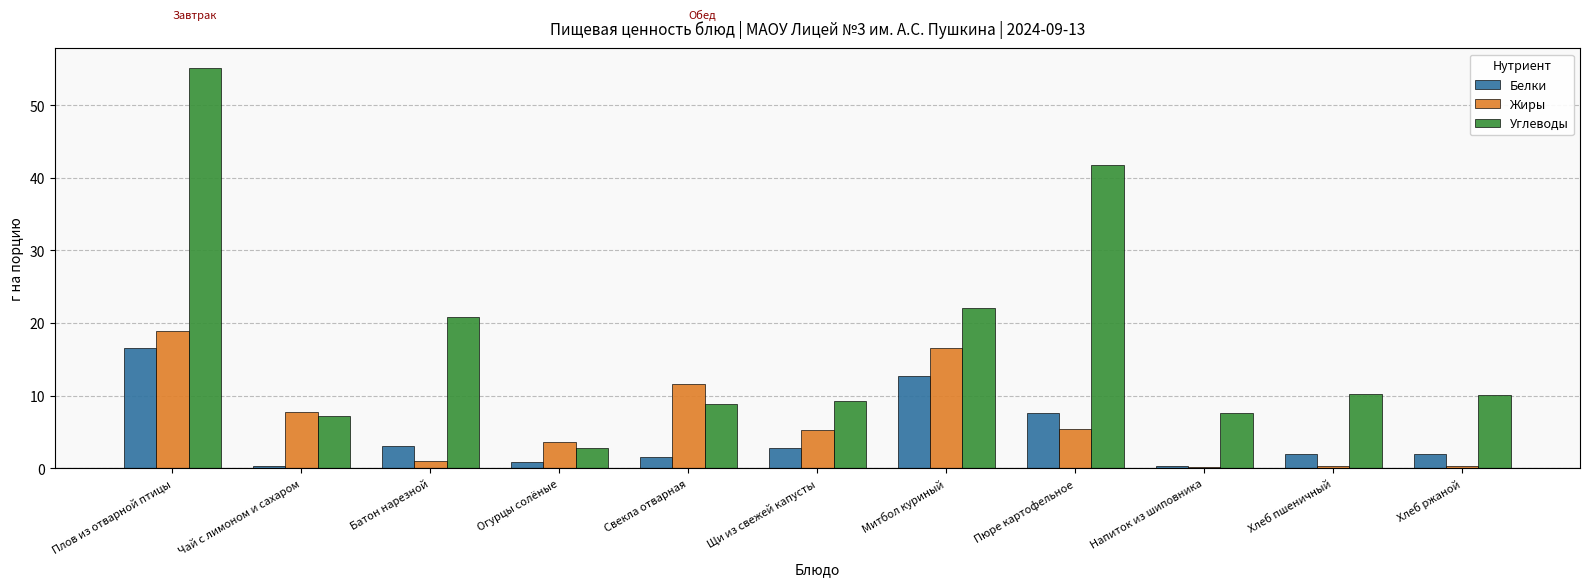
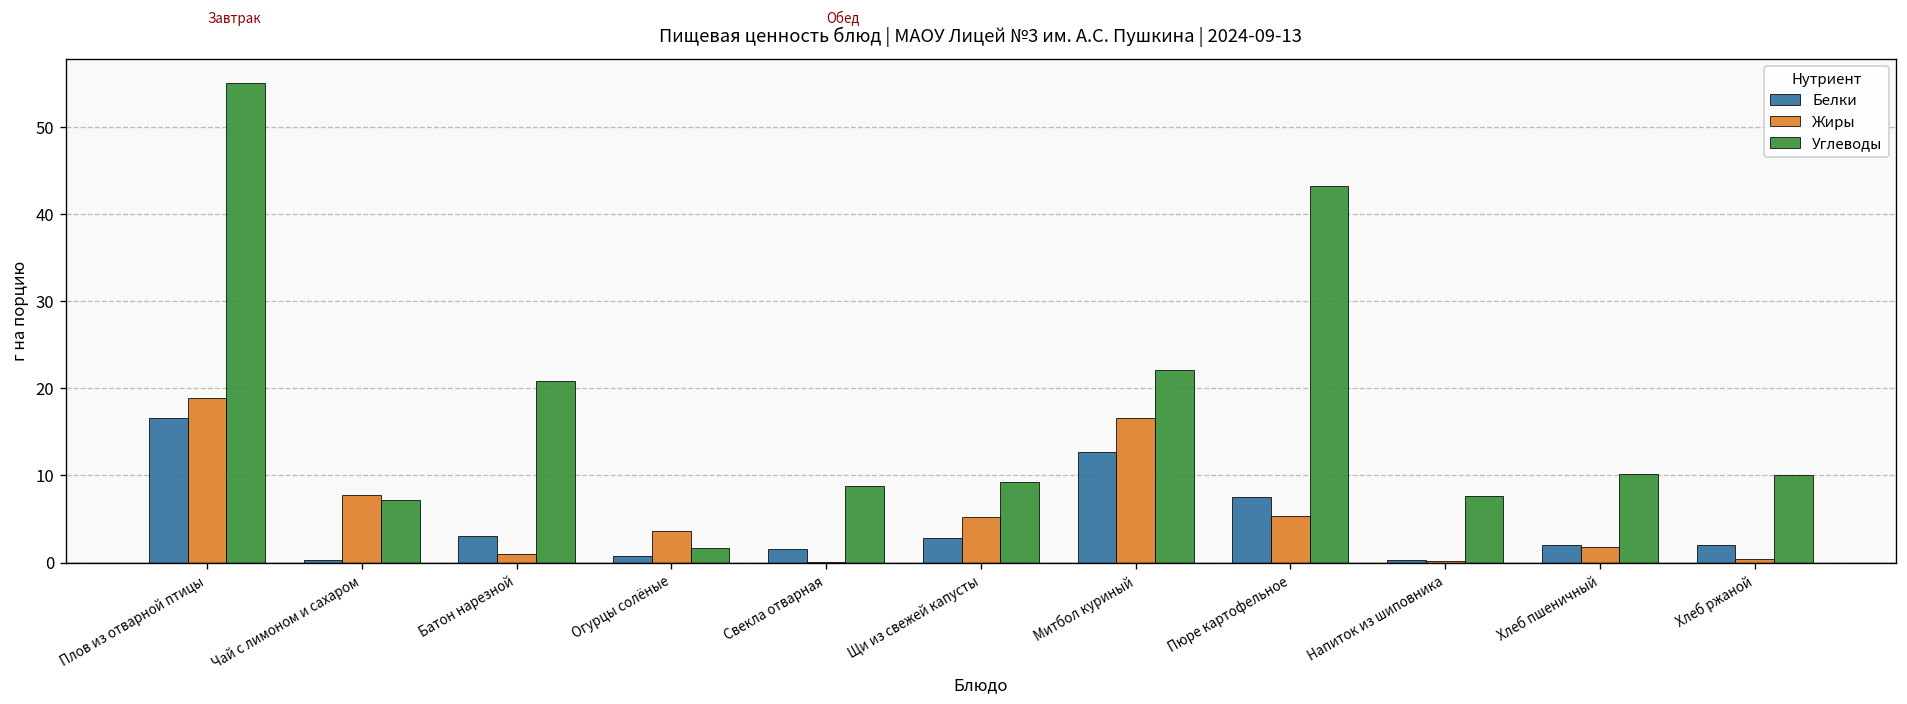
Углеводы, Огурцы солёные: 3 -> 2
Жиры, Свекла отварная: 12 -> 0
Углеводы, Пюре картофельное: 42 -> 43
Жиры, Хлеб пшеничный: 0 -> 2
